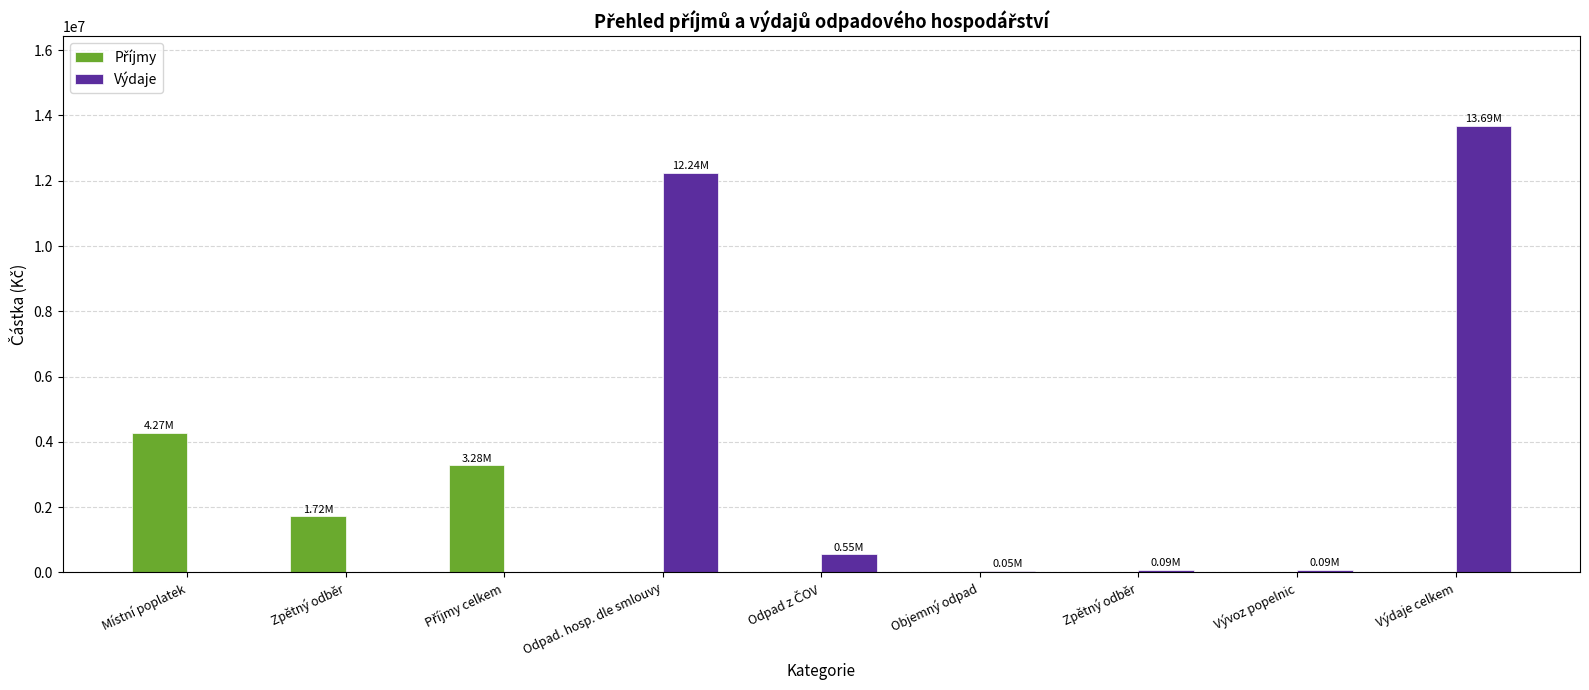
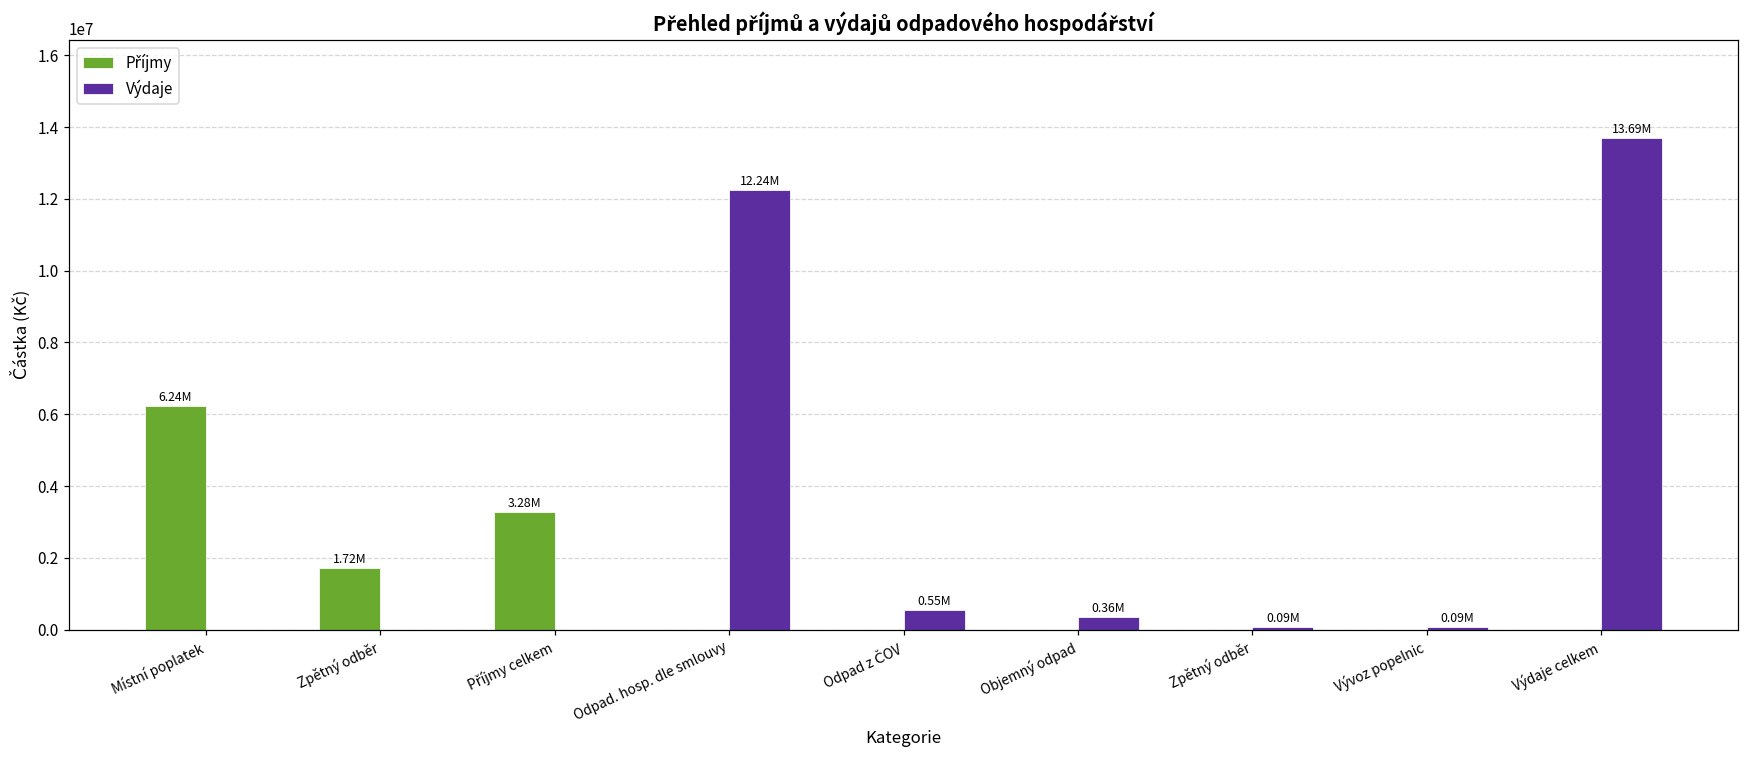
Příjmy, Místní poplatek: 4.27M -> 6.24M
Výdaje, Objemný odpad: 0.05M -> 0.36M
